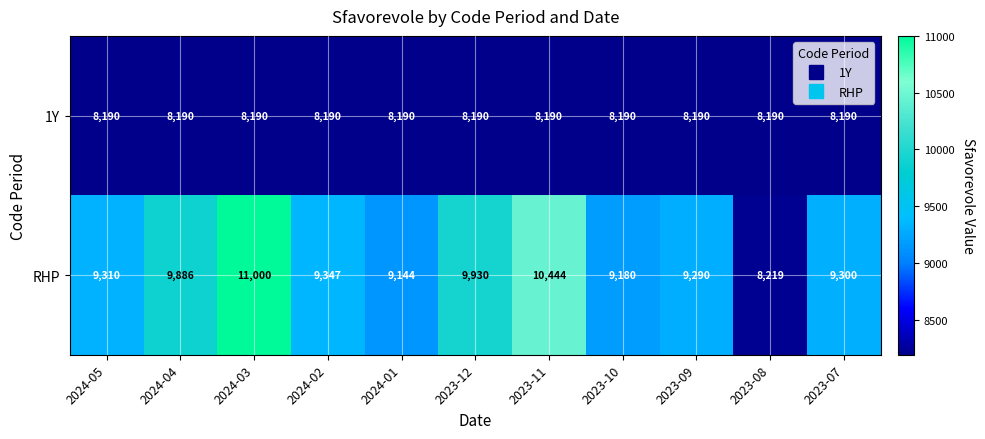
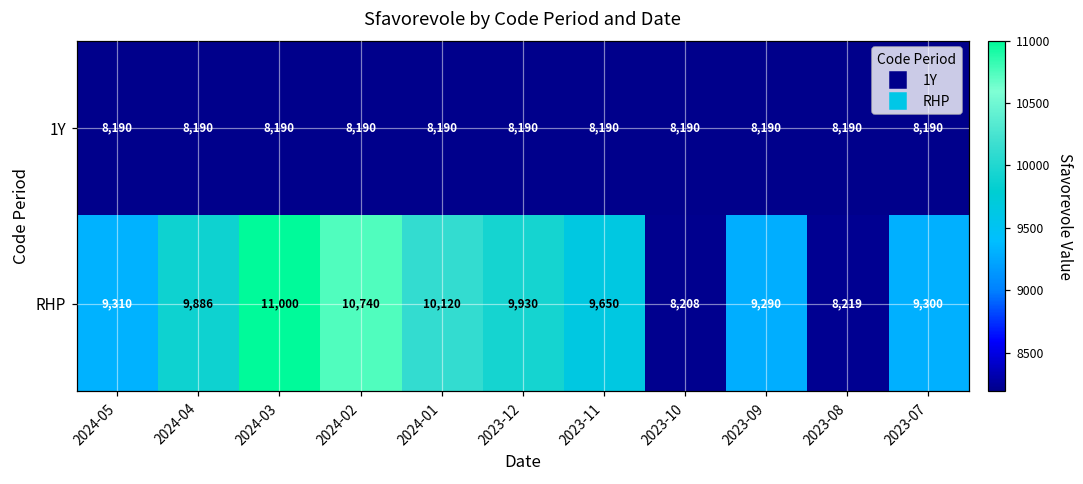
RHP, 2024-02: 9,347 -> 10,740
RHP, 2024-01: 9,144 -> 10,120
RHP, 2023-11: 10,444 -> 9,650
RHP, 2023-10: 9,180 -> 8,208
